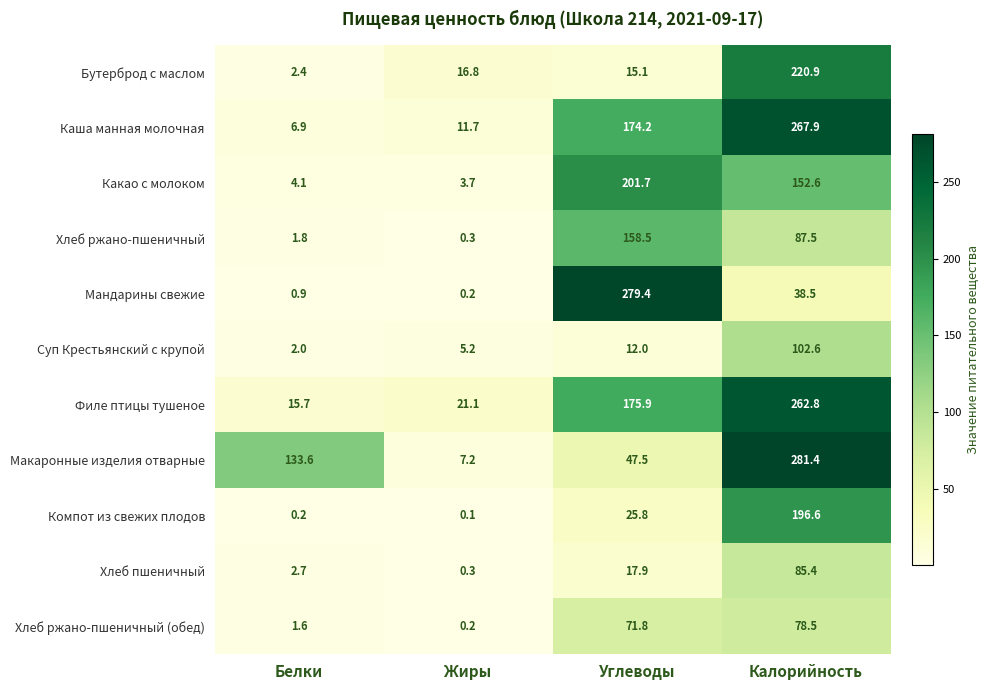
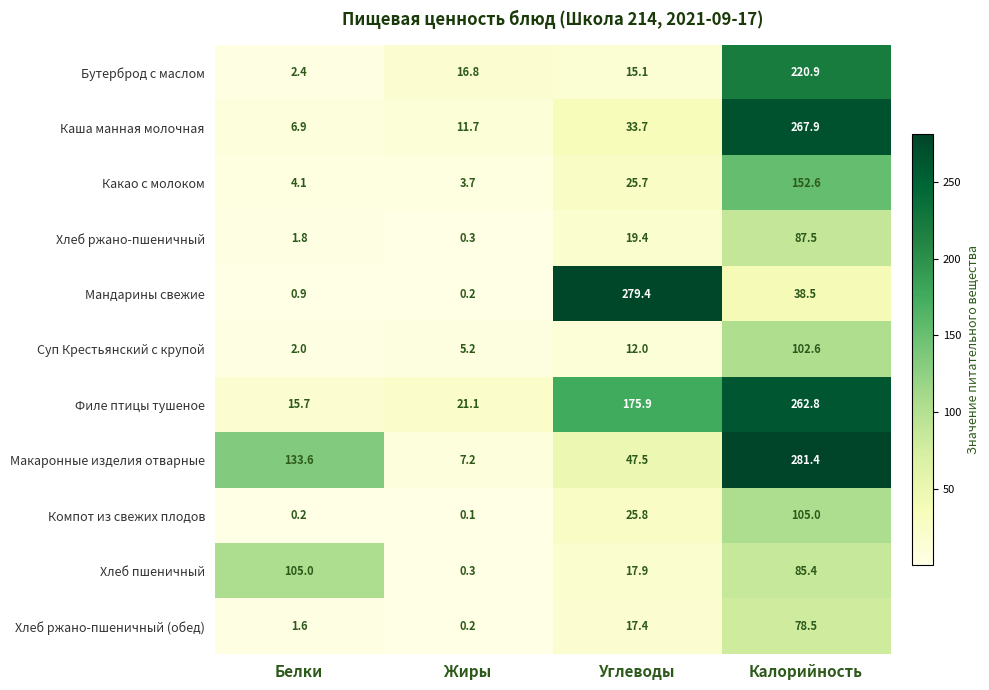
Каша манная молочная, Углеводы: 174.2 -> 33.7
Какао с молоком, Углеводы: 201.7 -> 25.7
Хлеб ржано-пшеничный, Углеводы: 158.5 -> 19.4
Компот из свежих плодов, Калорийность: 196.6 -> 105.0
Хлеб пшеничный, Белки: 2.7 -> 105.0
Хлеб ржано-пшеничный (обед), Углеводы: 71.8 -> 17.4
